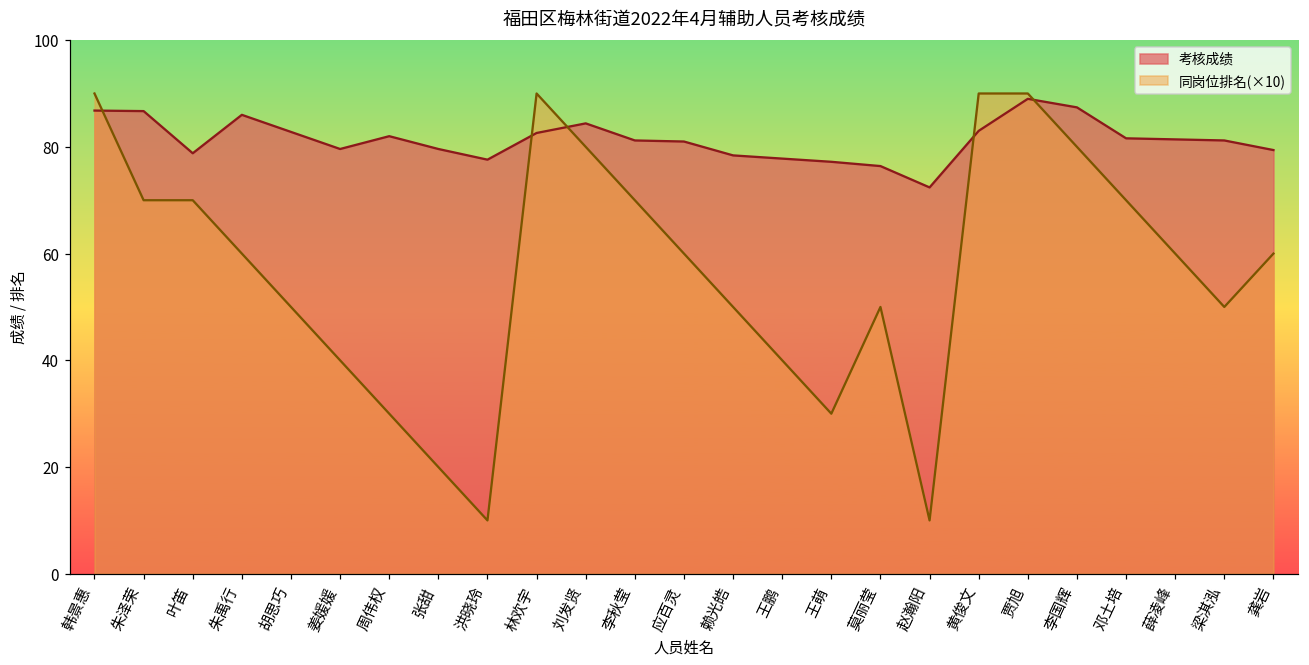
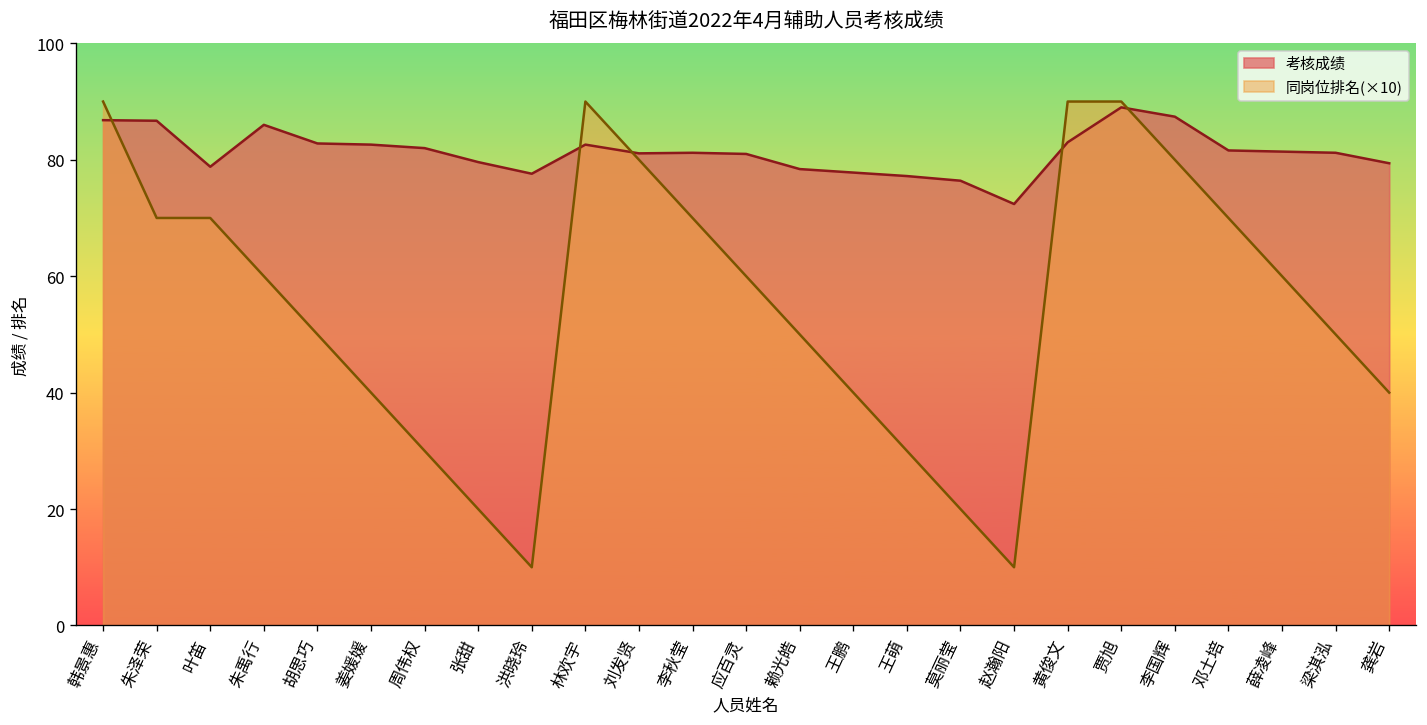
考核成绩, 姜媛媛: 80 -> 83
考核成绩, 刘发贤: 84 -> 81
同岗位排名(×10), 莫丽莹: 50 -> 20
同岗位排名(×10), 龚岩: 60 -> 40
